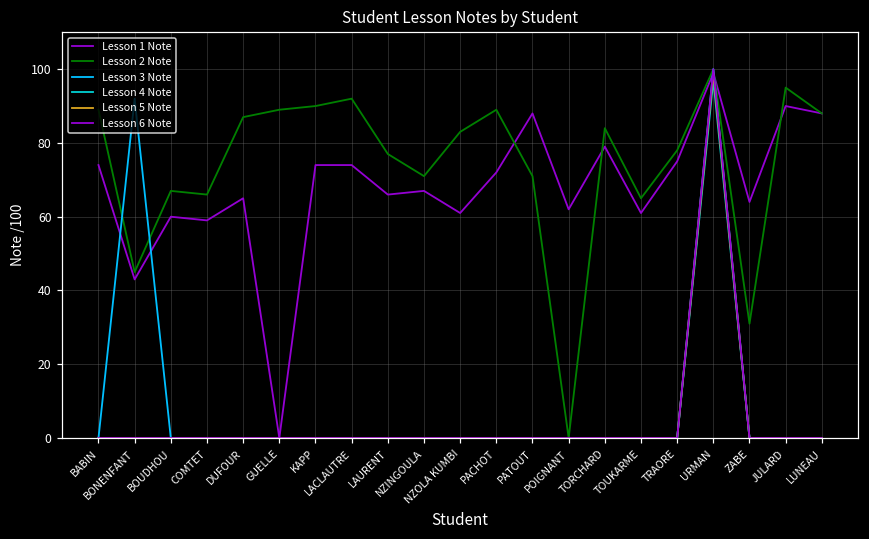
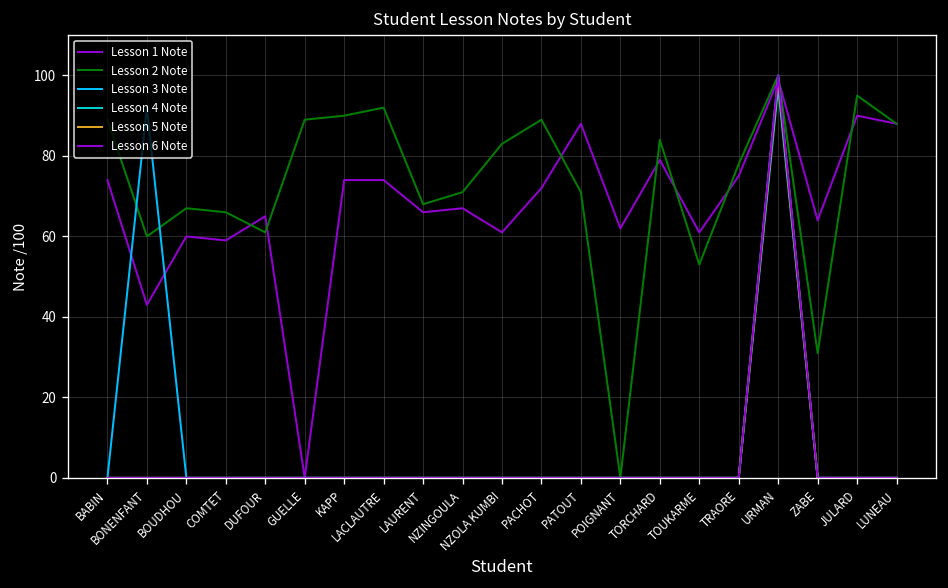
Lesson 2 Note, BONENFANT: 45 -> 60
Lesson 2 Note, DUFOUR: 87 -> 61
Lesson 2 Note, LAURENT: 77 -> 68
Lesson 2 Note, TOUKARME: 65 -> 53
